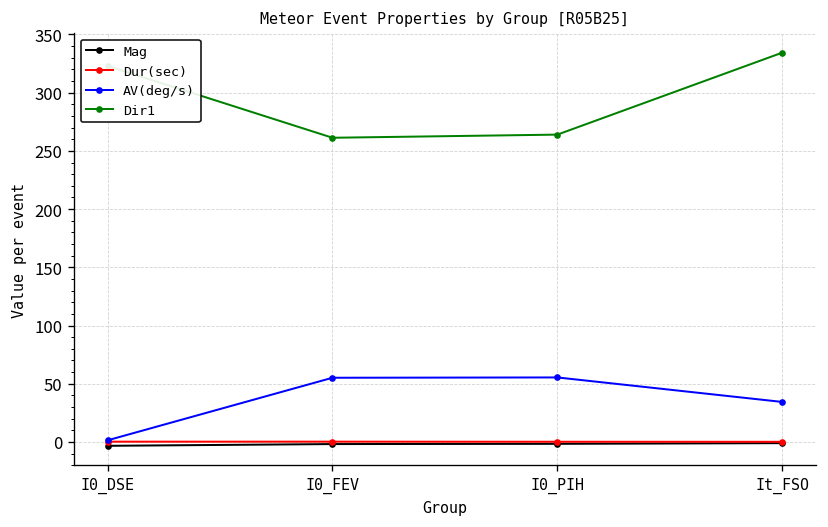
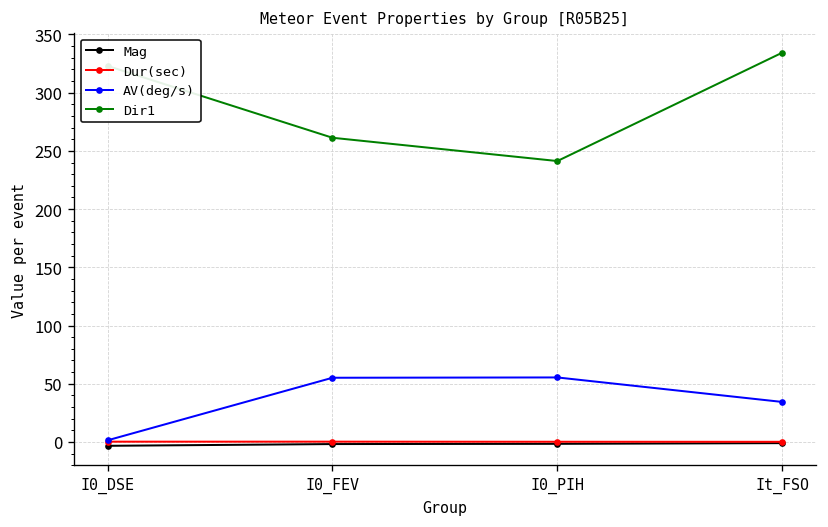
Dir1, I0_PIH: 260 -> 240
